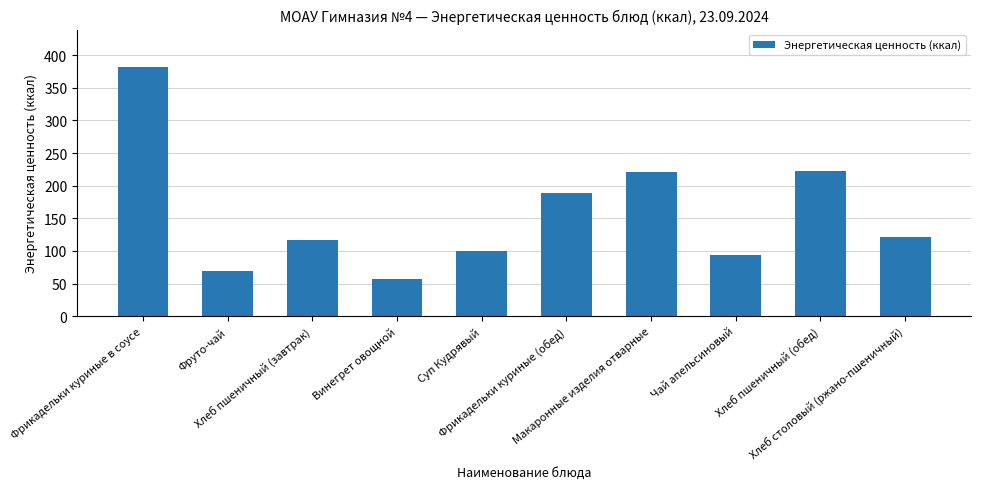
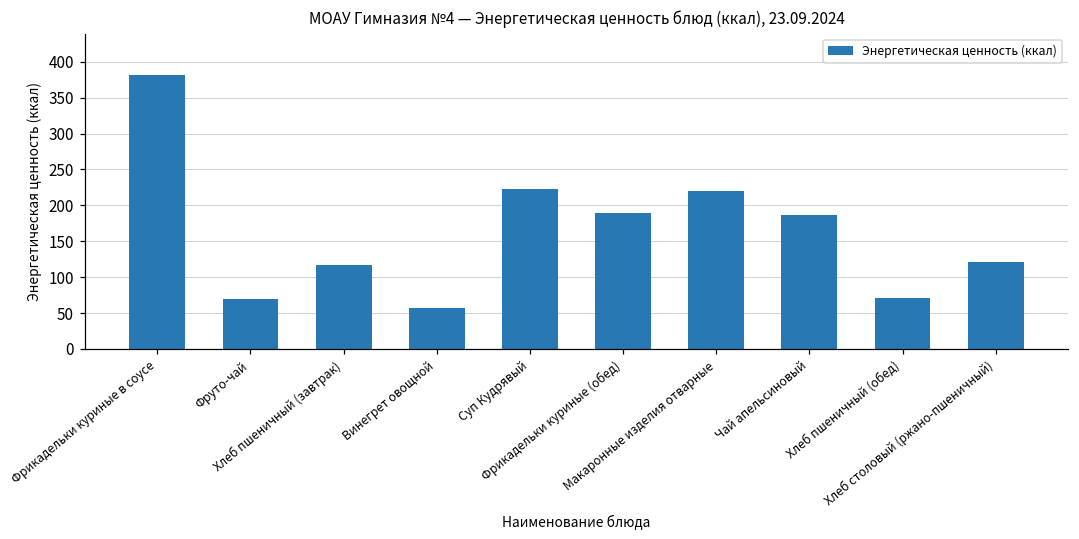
Суп Кудрявый: 100 -> 220
Чай апельсиновый: 90 -> 190
Хлеб пшеничный (обед): 220 -> 70
